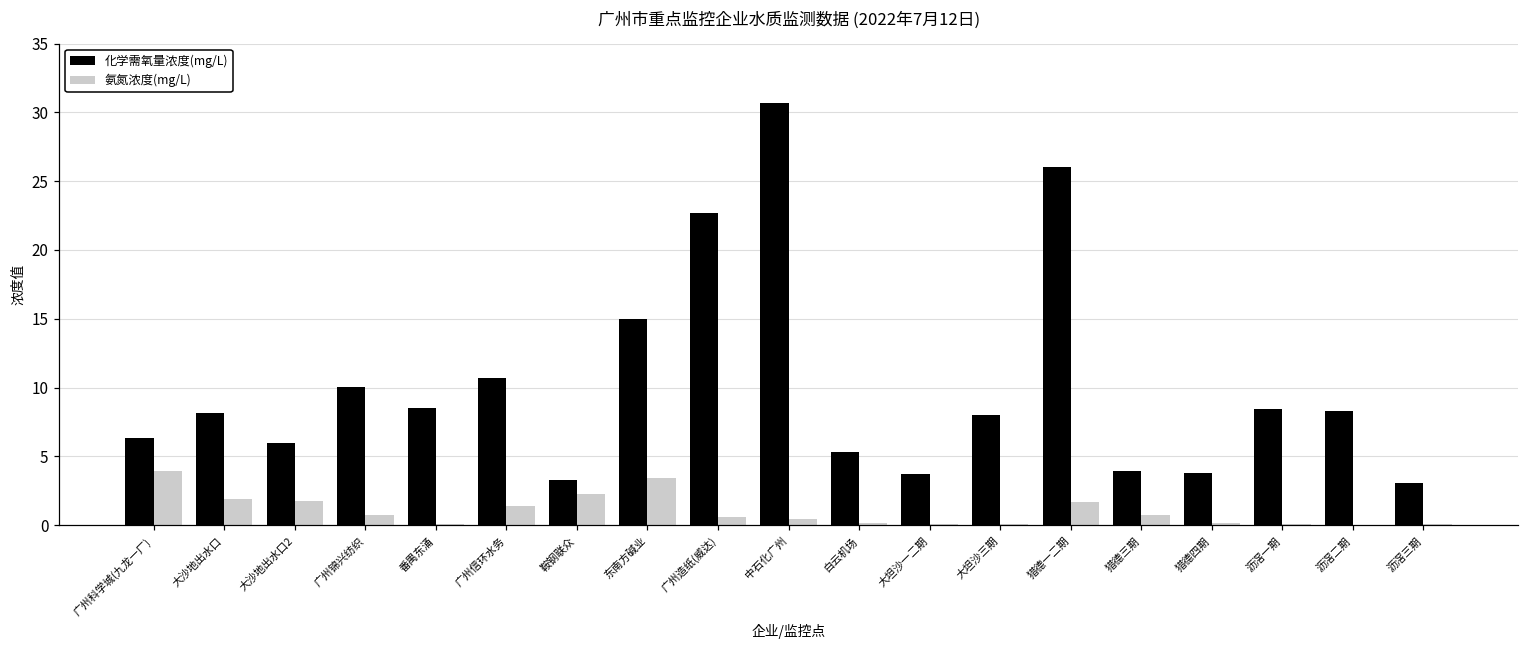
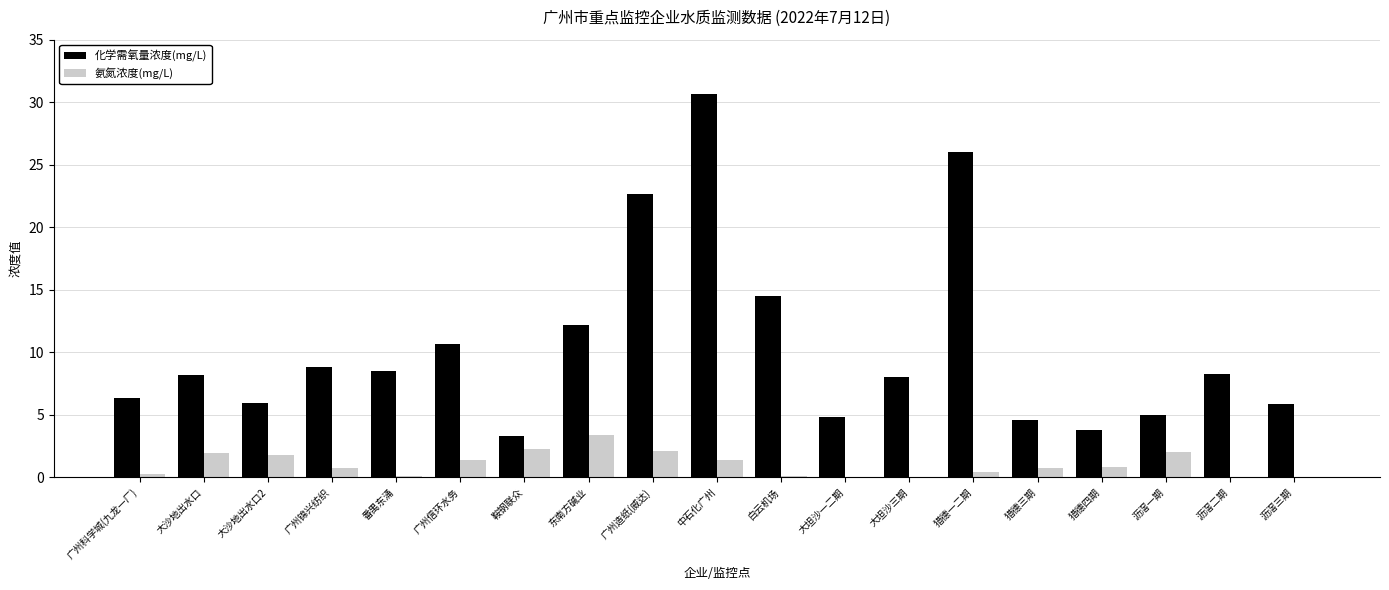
氨氮浓度(mg/L), 广州科学城(九龙一厂): 4.0 -> 0.3
化学需氧量浓度(mg/L), 广州锦兴纺织: 10.0 -> 8.8
化学需氧量浓度(mg/L), 东南方碱业: 15.0 -> 12.2
氨氮浓度(mg/L), 广州造纸(威达): 0.6 -> 2.1
氨氮浓度(mg/L), 中石化广州: 0.4 -> 1.4
化学需氧量浓度(mg/L), 白云机场: 5.3 -> 14.5
化学需氧量浓度(mg/L), 大坦沙一二期: 3.7 -> 4.8
氨氮浓度(mg/L), 猎德一二期: 1.7 -> 0.5
化学需氧量浓度(mg/L), 猎德三期: 3.9 -> 4.6
氨氮浓度(mg/L), 猎德四期: 0.1 -> 0.8
化学需氧量浓度(mg/L), 沥滘一期: 8.5 -> 5.0
氨氮浓度(mg/L), 沥滘一期: 0.1 -> 2.0
化学需氧量浓度(mg/L), 沥滘三期: 3.1 -> 5.9
